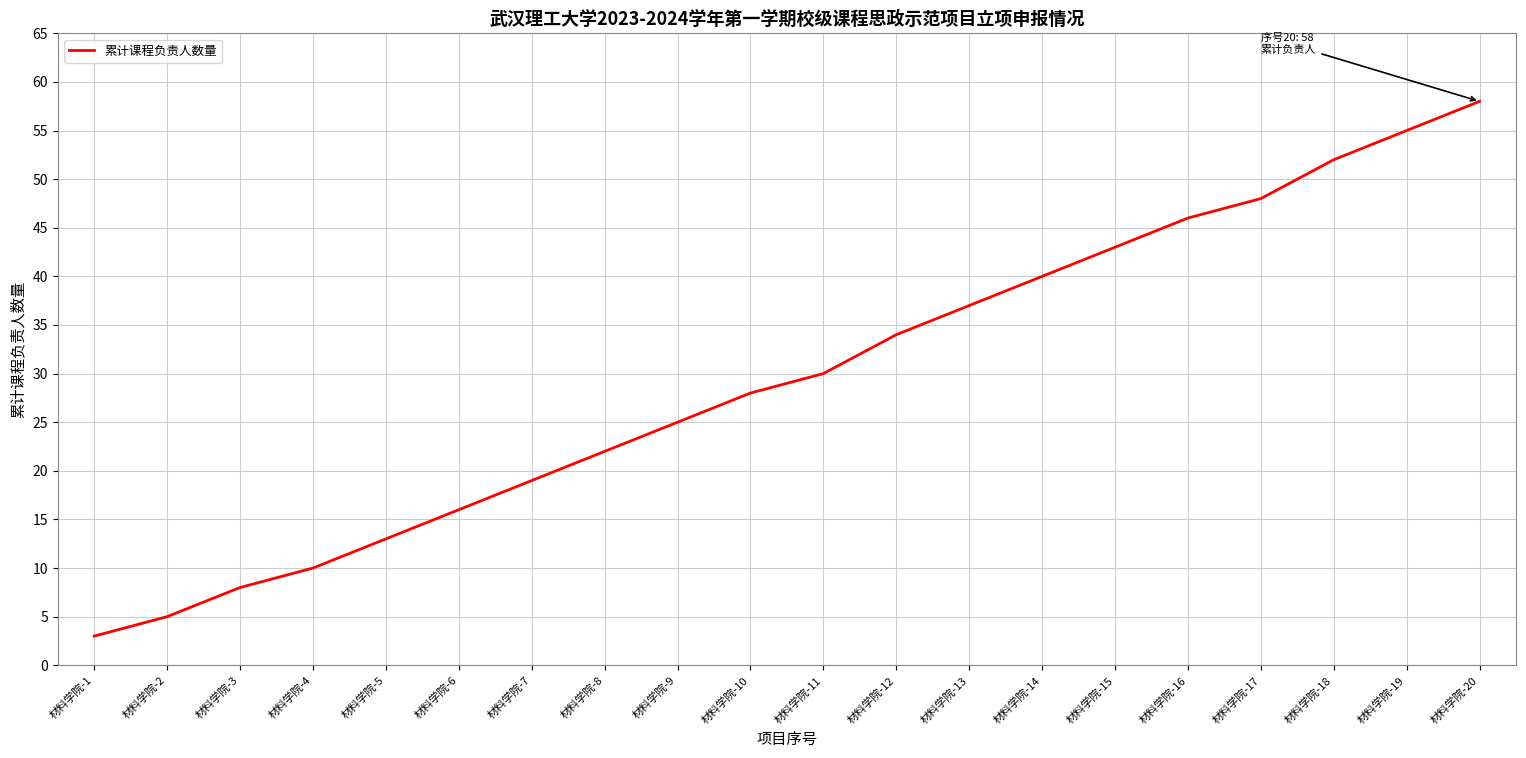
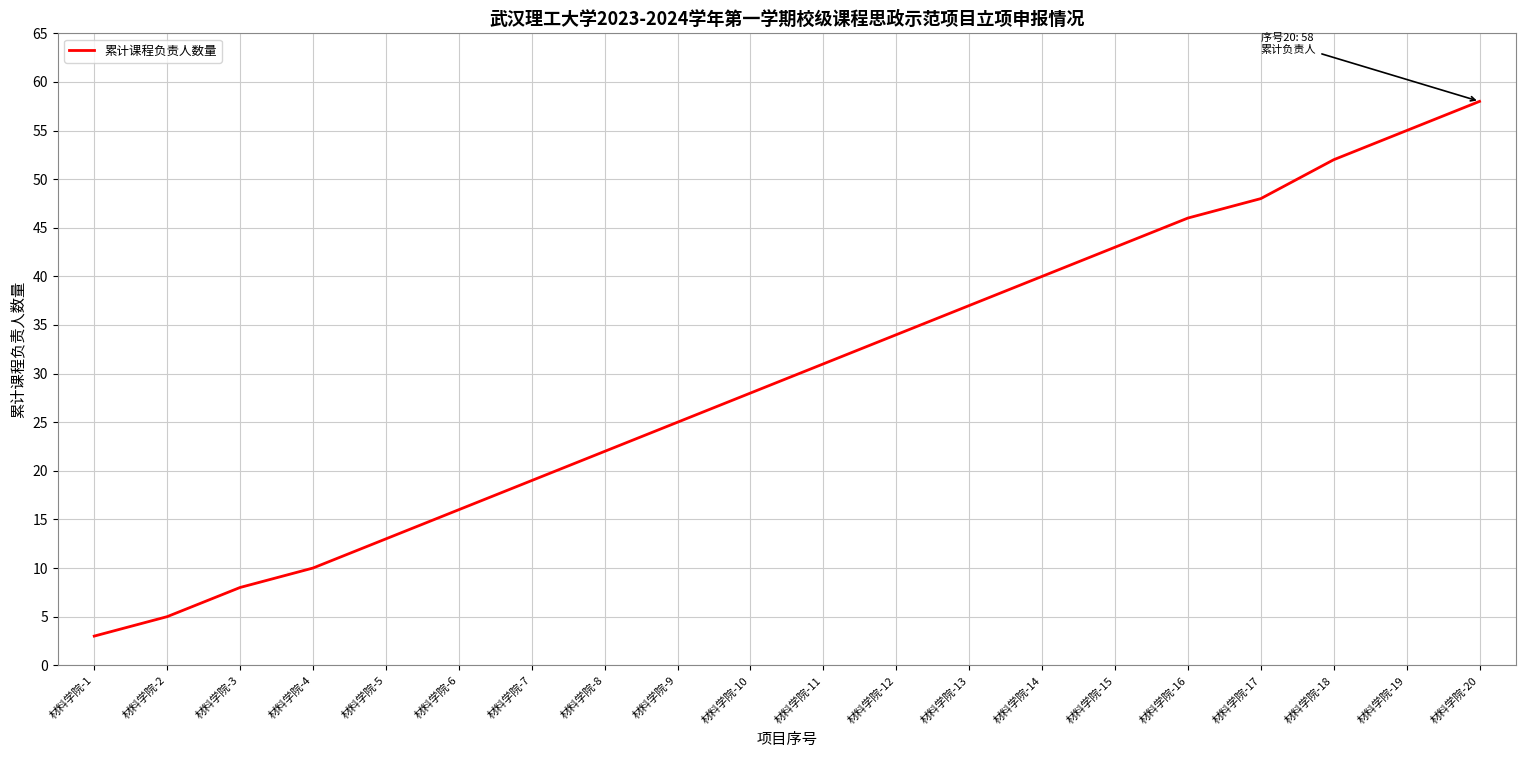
材料学院-11: 30 -> 31
